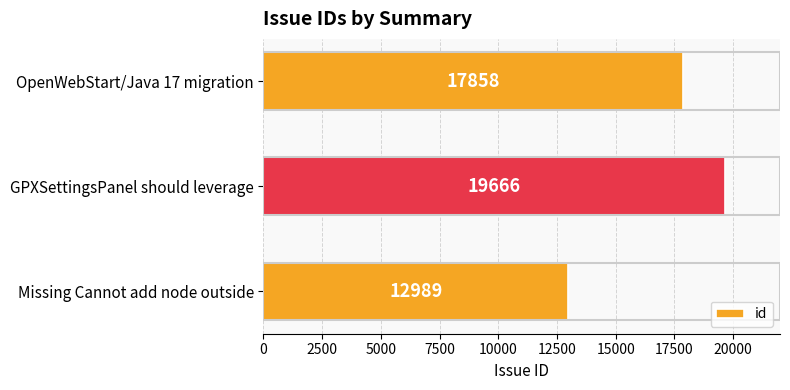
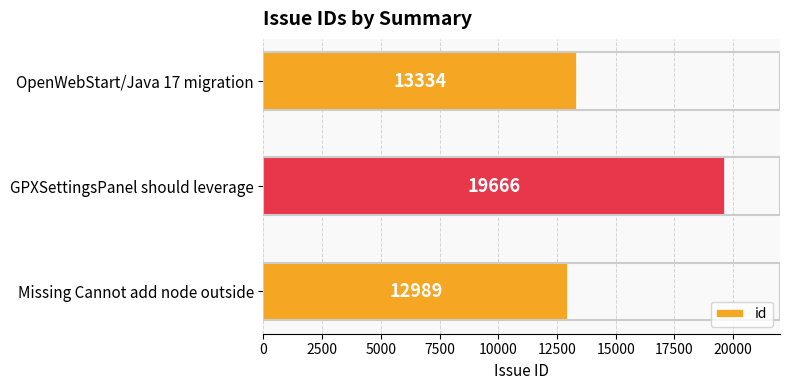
OpenWebStart/Java 17 migration: 17858 -> 13334
